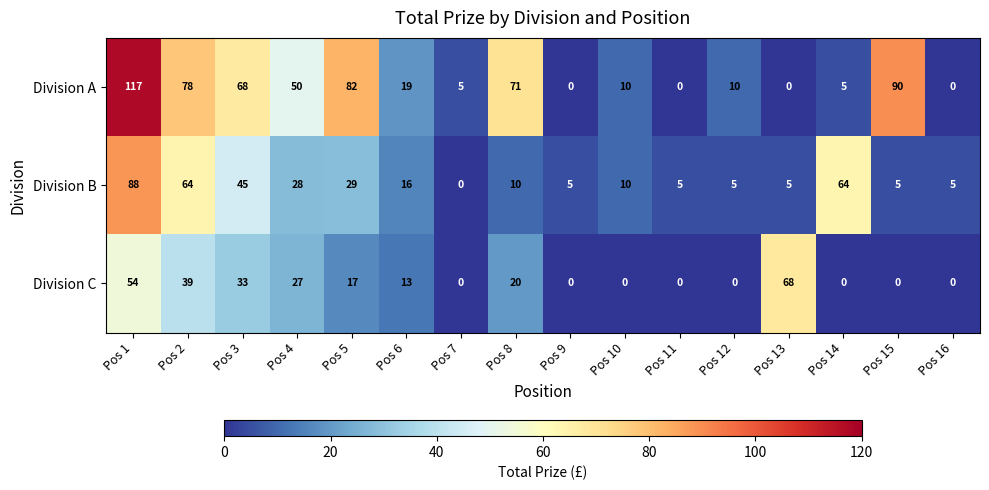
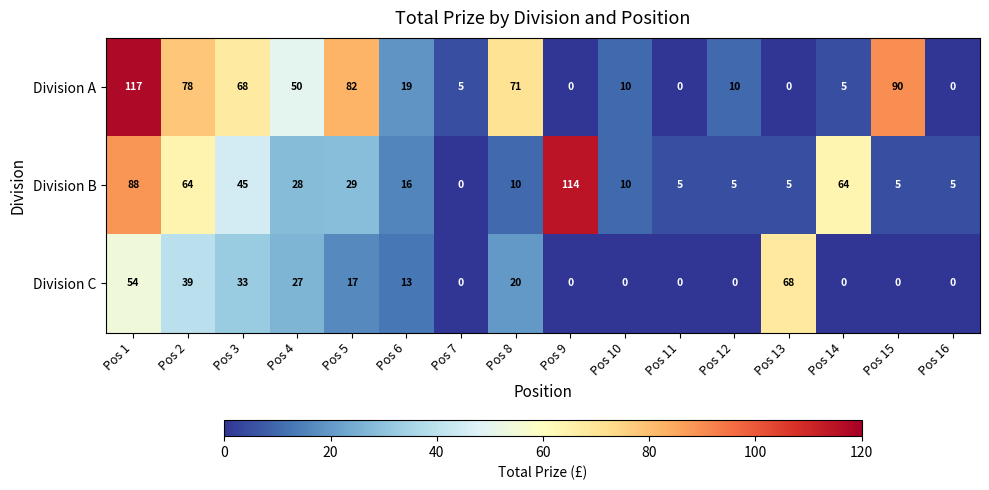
Division B, Pos 9: 5 -> 114
